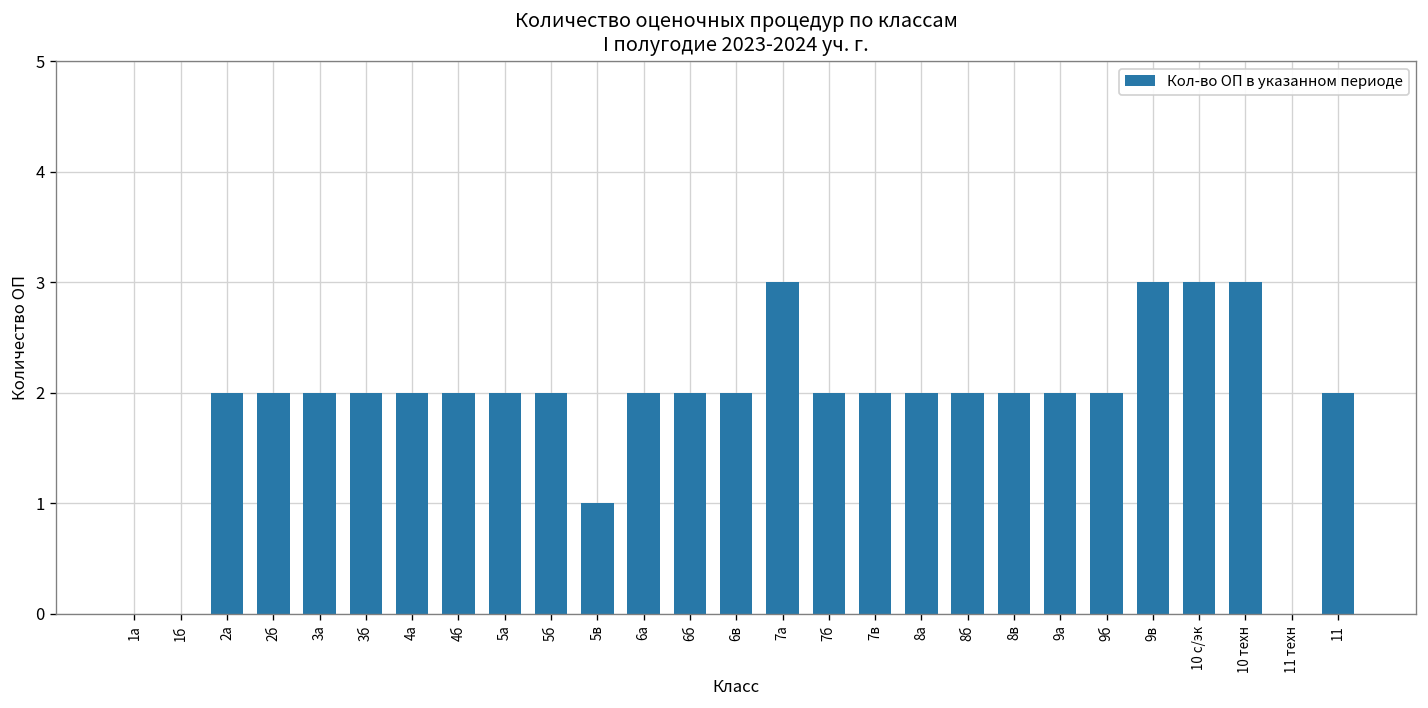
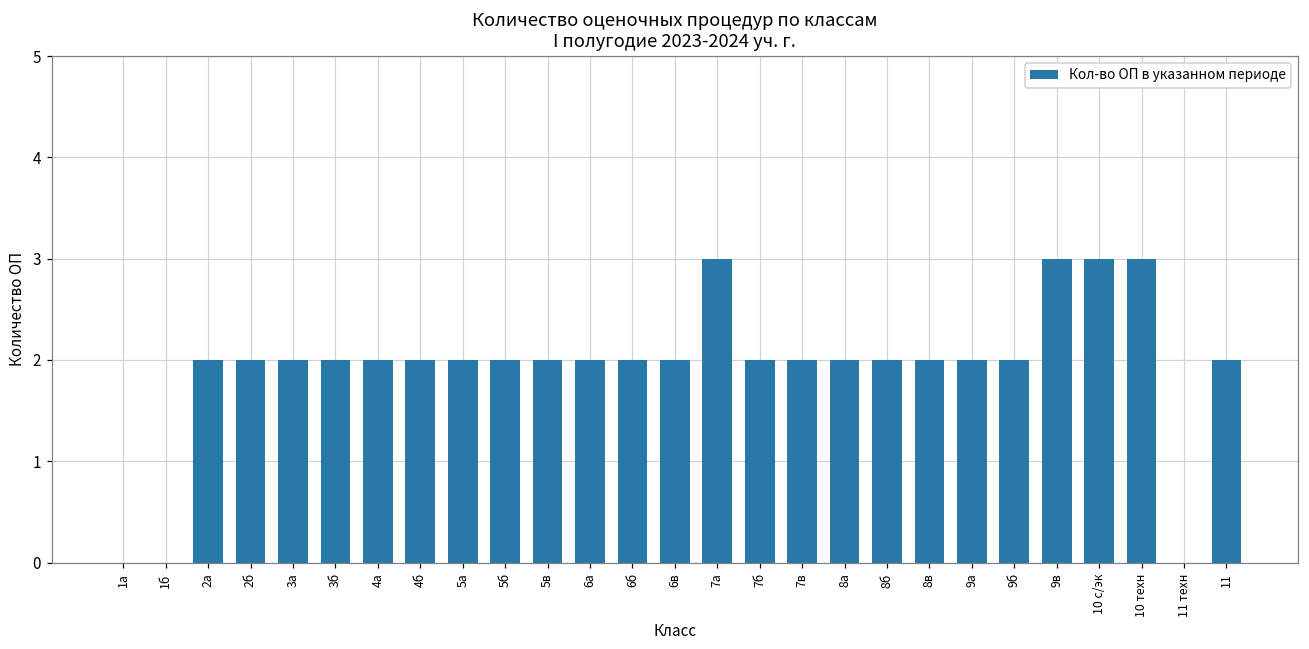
5в: 1 -> 2
